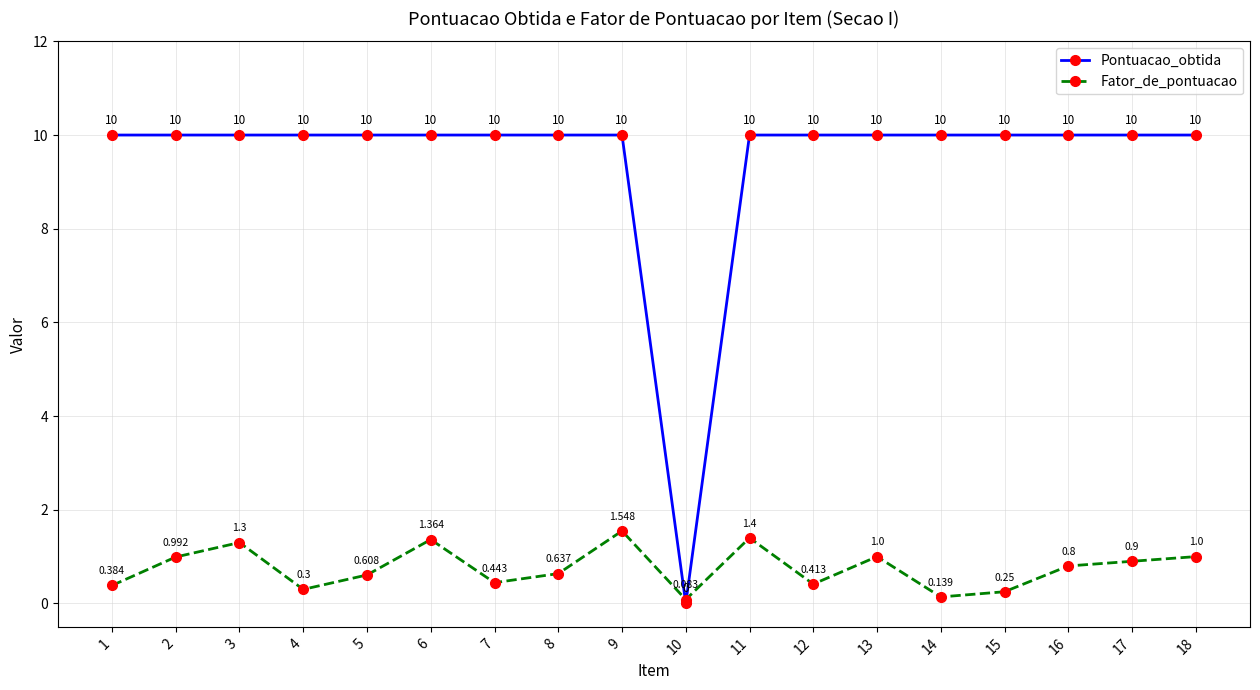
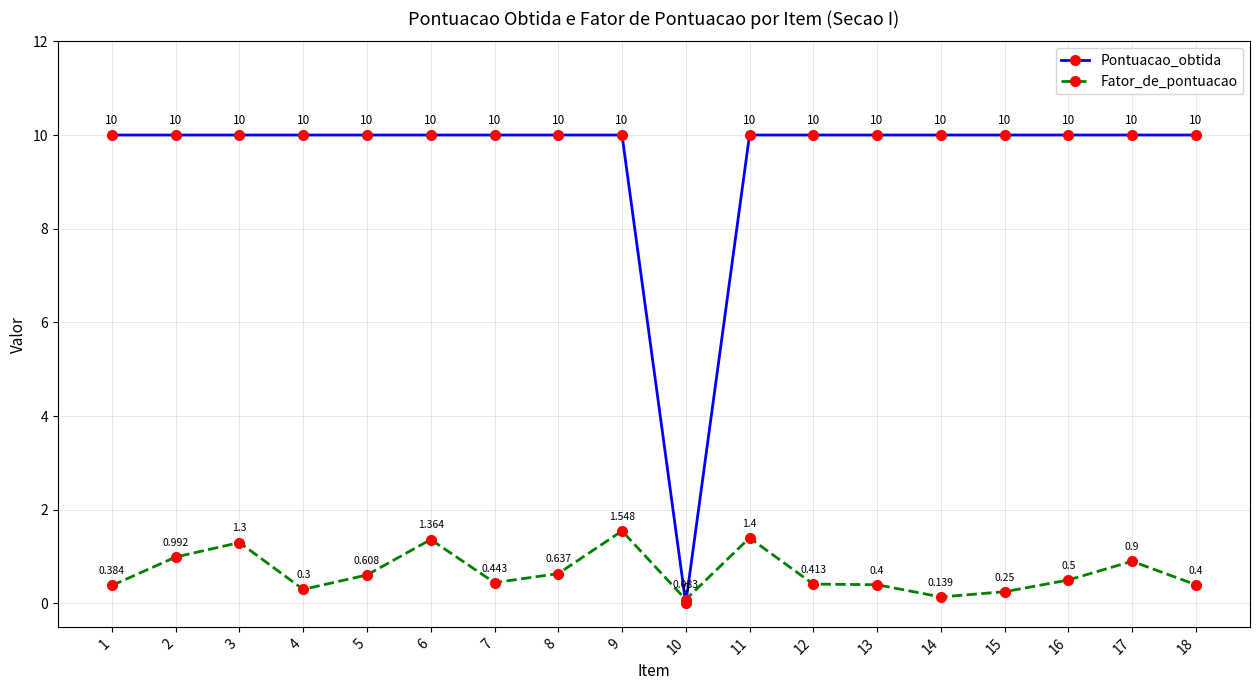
Fator_de_pontuacao, 13: 1.0 -> 0.4
Fator_de_pontuacao, 16: 0.8 -> 0.5
Fator_de_pontuacao, 18: 1.0 -> 0.4
